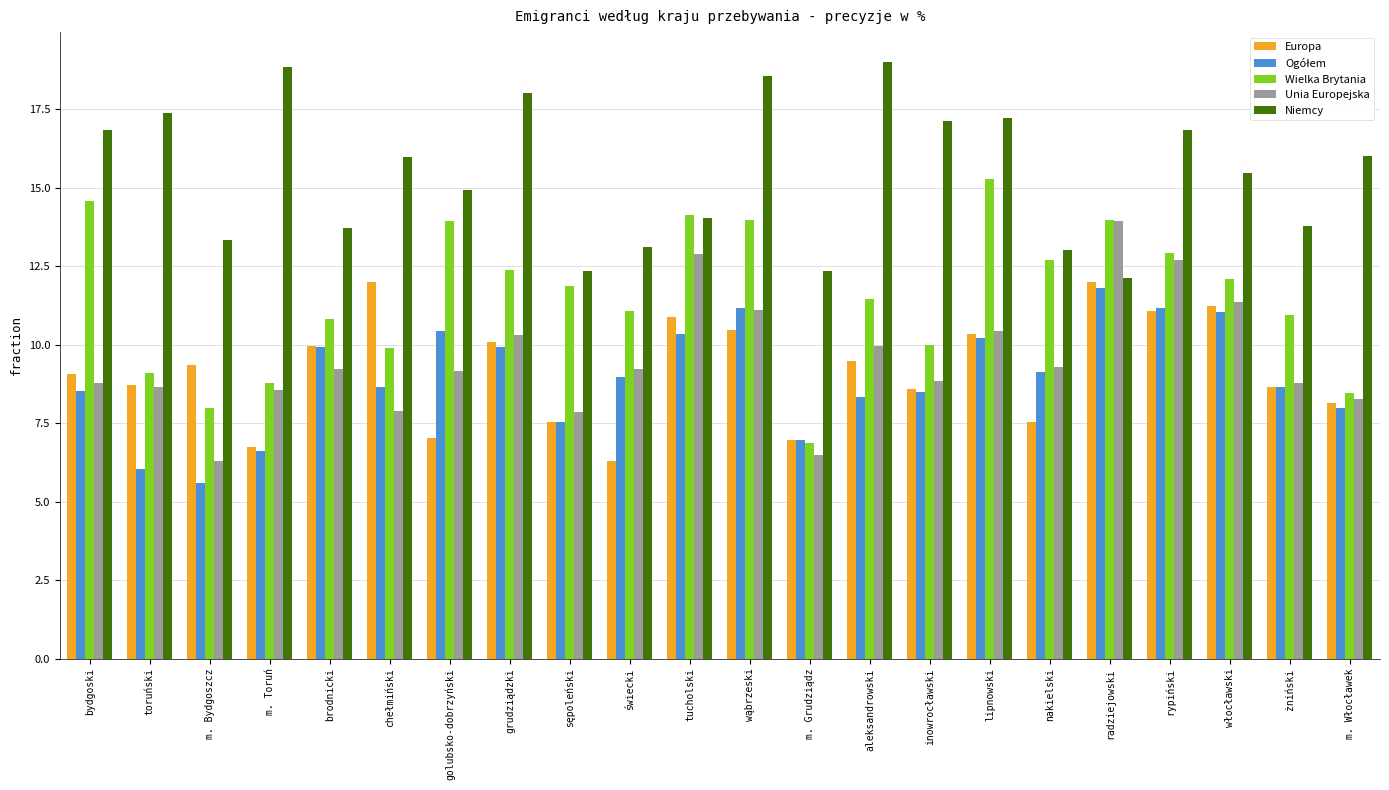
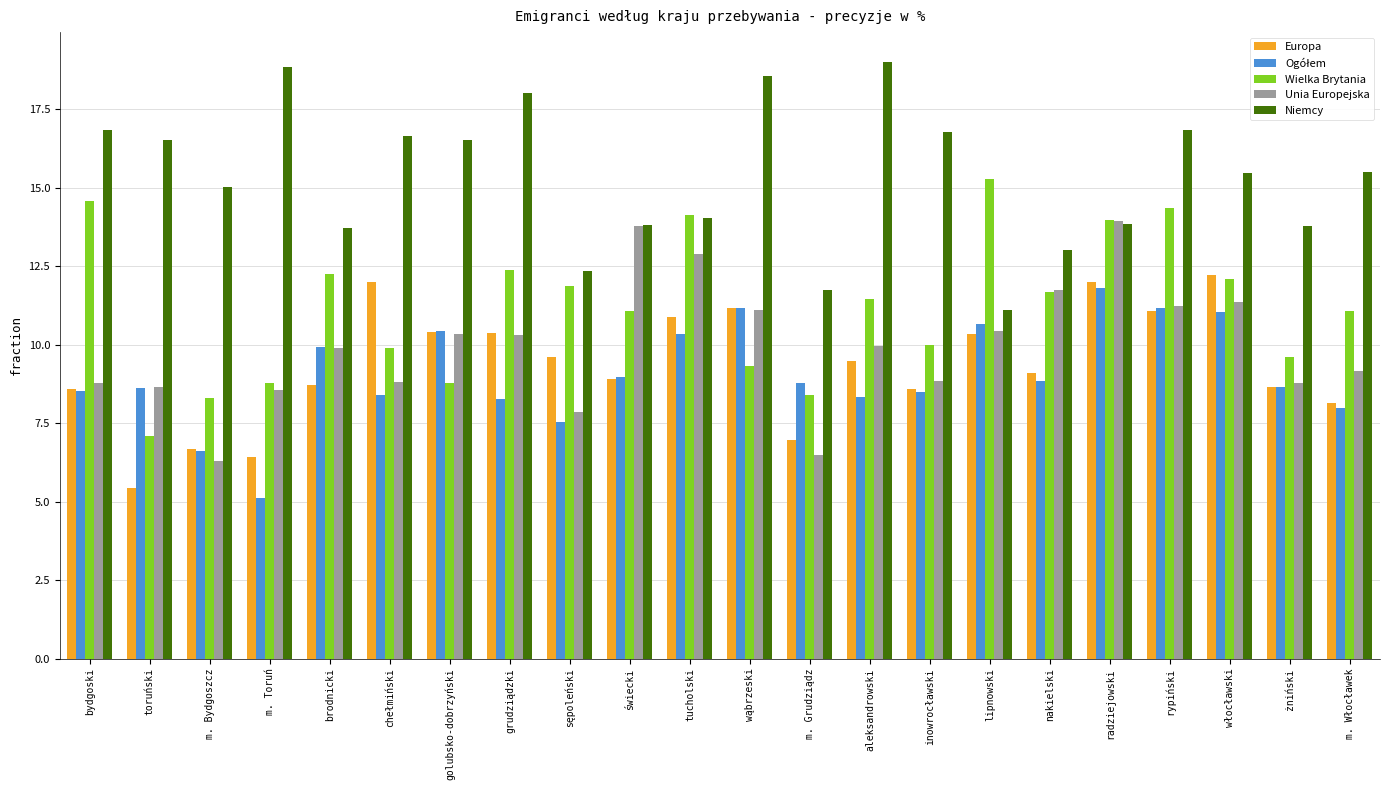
Europa, bydgoski: 9.1 -> 8.6
Europa, toruński: 8.7 -> 5.4
Ogółem, toruński: 6.0 -> 8.6
Wielka Brytania, toruński: 9.1 -> 7.1
Niemcy, toruński: 17.4 -> 16.5
Europa, m. Bydgoszcz: 9.3 -> 6.7
Ogółem, m. Bydgoszcz: 5.6 -> 6.6
Wielka Brytania, m. Bydgoszcz: 8.0 -> 8.3
Niemcy, m. Bydgoszcz: 13.3 -> 15.0
Europa, m. Toruń: 6.7 -> 6.4
Ogółem, m. Toruń: 6.6 -> 5.1
Europa, brodnicki: 10.0 -> 8.7
Wielka Brytania, brodnicki: 10.8 -> 12.2
Unia Europejska, brodnicki: 9.2 -> 9.9
Ogółem, chełmiński: 8.7 -> 8.4
Unia Europejska, chełmiński: 7.9 -> 8.8
Niemcy, chełmiński: 16.0 -> 16.7
Europa, golubsko-dobrzyński: 7.0 -> 10.4
Wielka Brytania, golubsko-dobrzyński: 13.9 -> 8.8
Unia Europejska, golubsko-dobrzyński: 9.2 -> 10.3
Niemcy, golubsko-dobrzyński: 14.9 -> 16.5
Europa, grudziądzki: 10.1 -> 10.4
Ogółem, grudziądzki: 9.9 -> 8.3
Europa, sępoleński: 7.5 -> 9.6
Europa, świecki: 6.3 -> 8.9
Unia Europejska, świecki: 9.2 -> 13.8
Niemcy, świecki: 13.1 -> 13.8
Europa, wąbrzeski: 10.5 -> 11.2
Wielka Brytania, wąbrzeski: 14.0 -> 9.3
Ogółem, m. Grudziądz: 7.0 -> 8.8
Wielka Brytania, m. Grudziądz: 6.9 -> 8.4
Niemcy, m. Grudziądz: 12.4 -> 11.8
Niemcy, inowrocławski: 17.1 -> 16.8
Ogółem, lipnowski: 10.2 -> 10.7
Niemcy, lipnowski: 17.2 -> 11.1
Europa, nakielski: 7.5 -> 9.1
Ogółem, nakielski: 9.1 -> 8.8
Wielka Brytania, nakielski: 12.7 -> 11.7
Unia Europejska, nakielski: 9.3 -> 11.7
Niemcy, radziejowski: 12.1 -> 13.8
Wielka Brytania, rypiński: 12.9 -> 14.4
Unia Europejska, rypiński: 12.7 -> 11.3
Europa, włocławski: 11.2 -> 12.2
Wielka Brytania, żniński: 11.0 -> 9.6
Wielka Brytania, m. Włocławek: 8.5 -> 11.1
Unia Europejska, m. Włocławek: 8.3 -> 9.2
Niemcy, m. Włocławek: 16.0 -> 15.5
